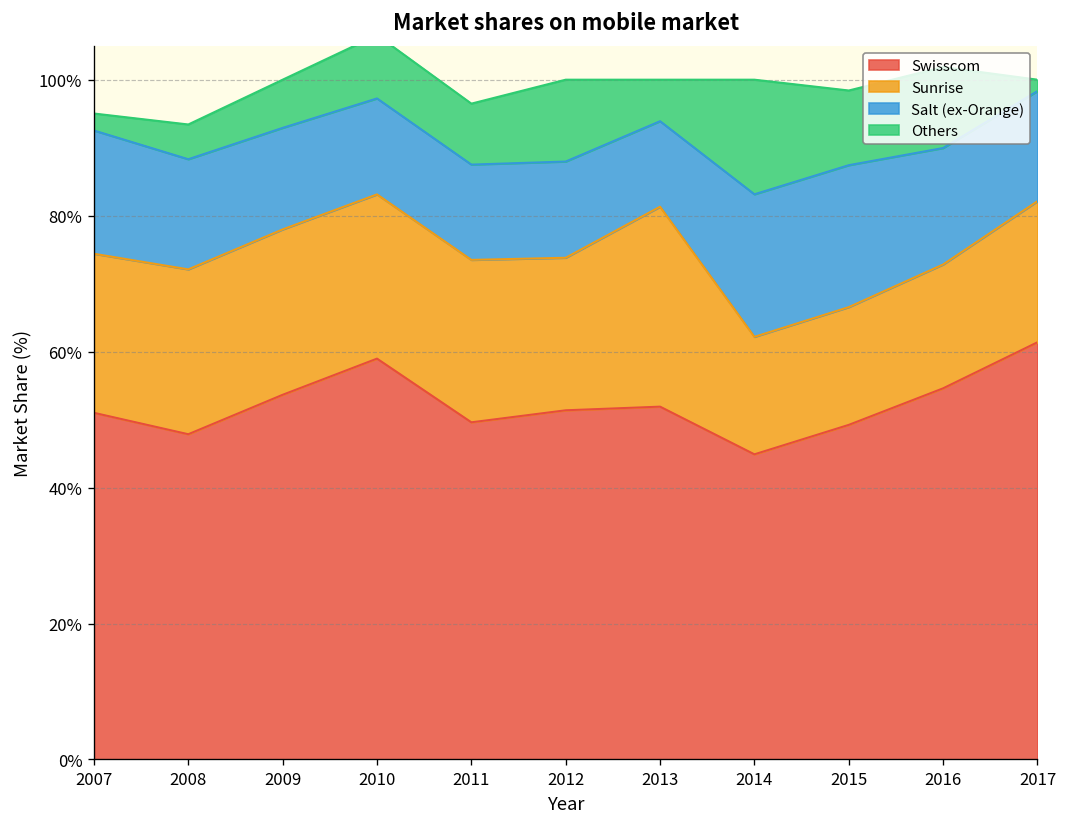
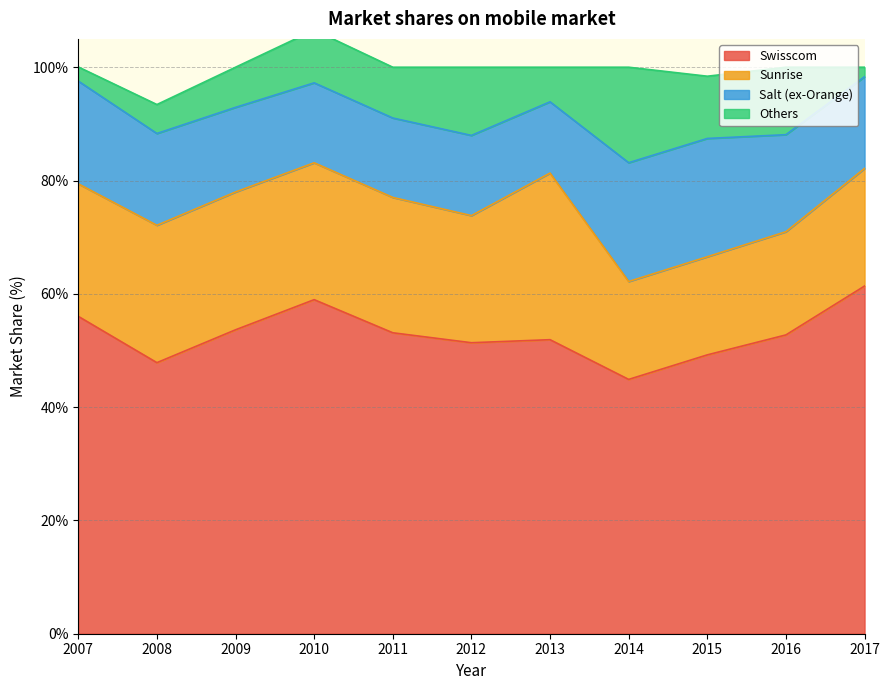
Swisscom, 2007: 51% -> 56%
Swisscom, 2011: 50% -> 53%
Swisscom, 2016: 55% -> 53%
